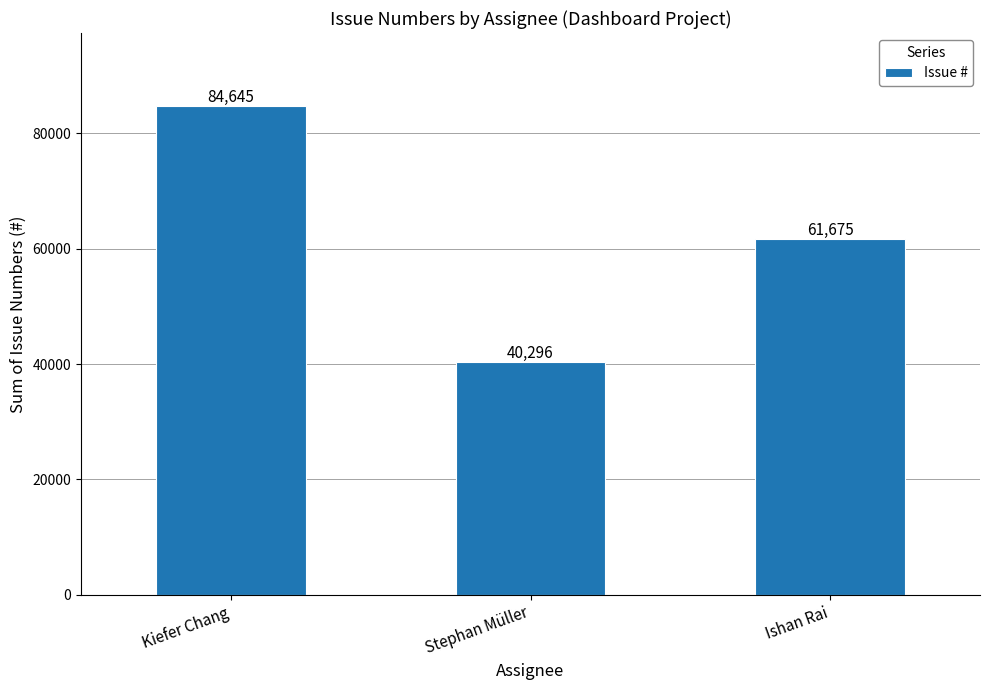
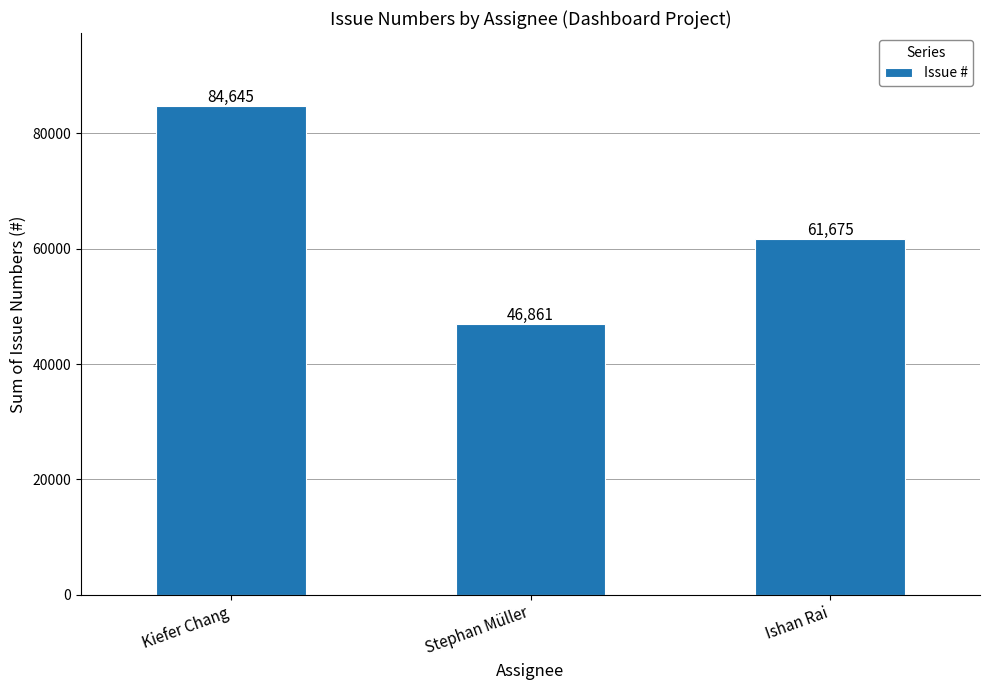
Stephan Müller: 40,296 -> 46,861
